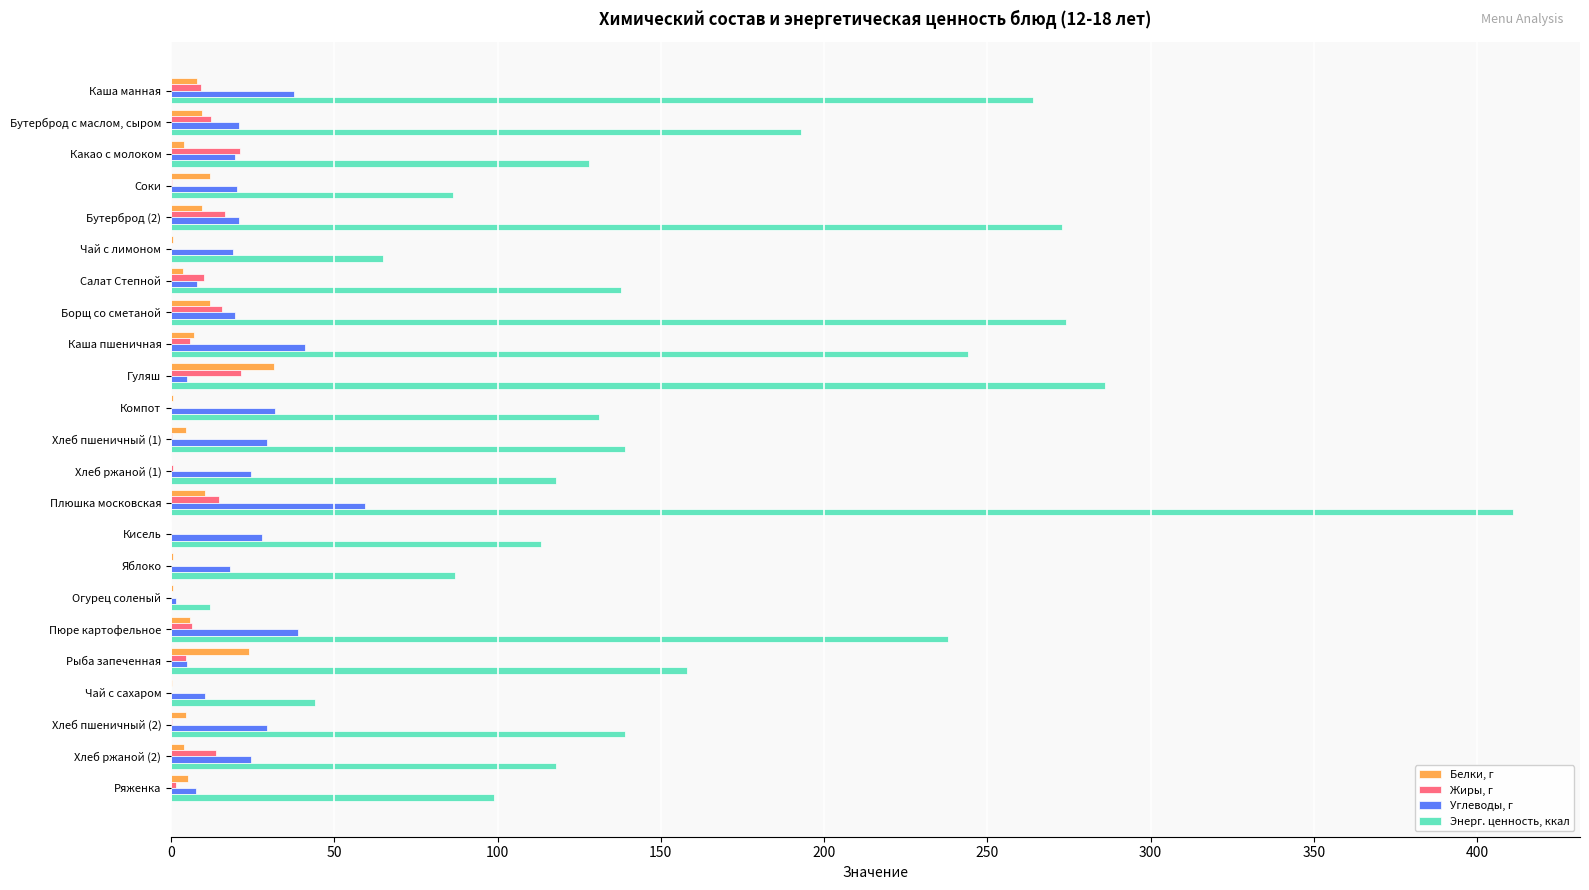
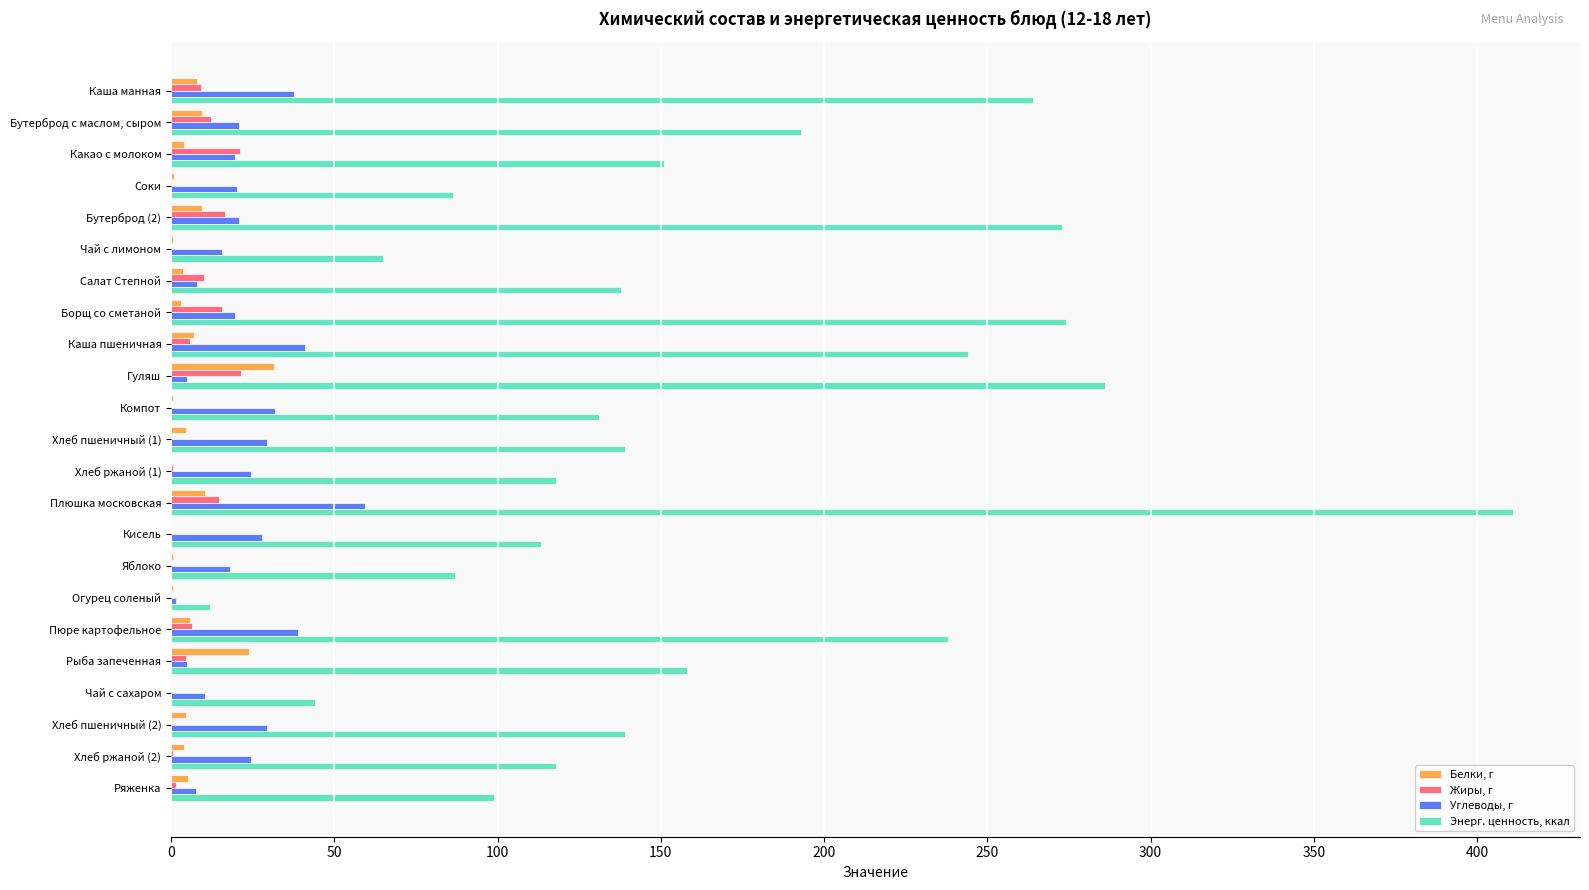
Энерг. ценность, ккал, Какао с молоком: 128 -> 151
Белки, г, Соки: 12 -> 1
Углеводы, г, Чай с лимоном: 19 -> 16
Белки, г, Борщ со сметаной: 12 -> 3
Жиры, г, Хлеб ржаной (2): 14 -> 1
